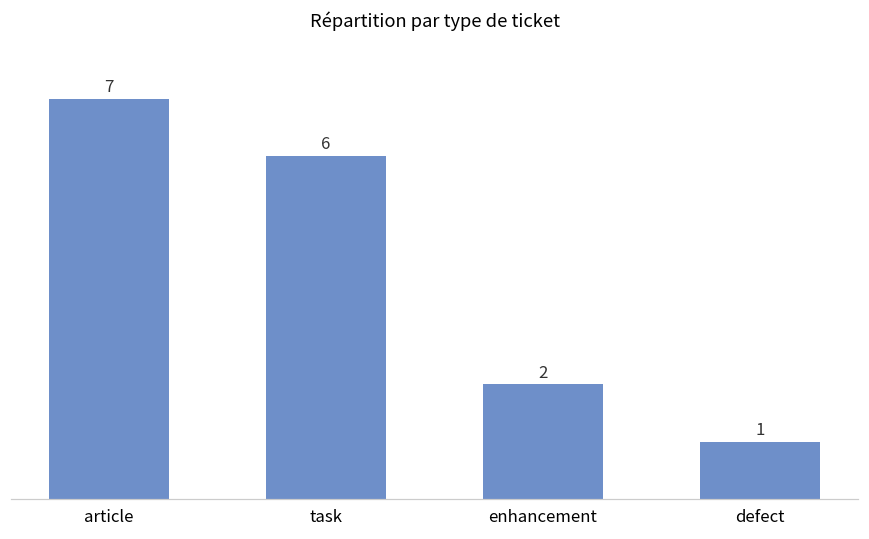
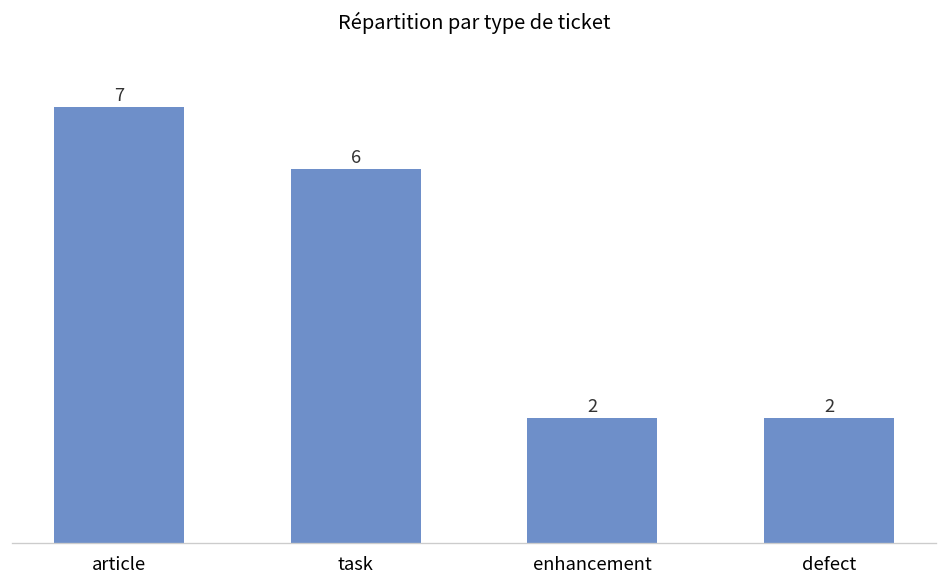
defect: 1 -> 2
